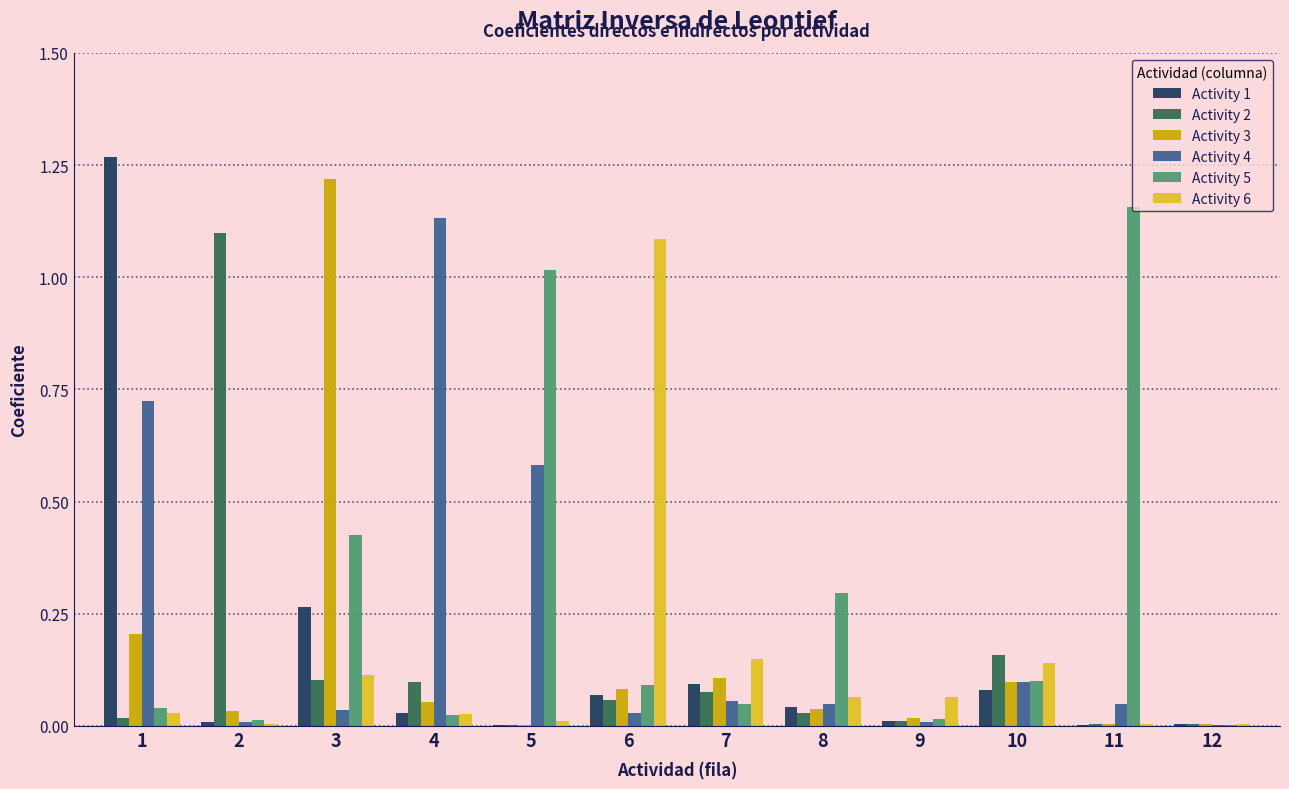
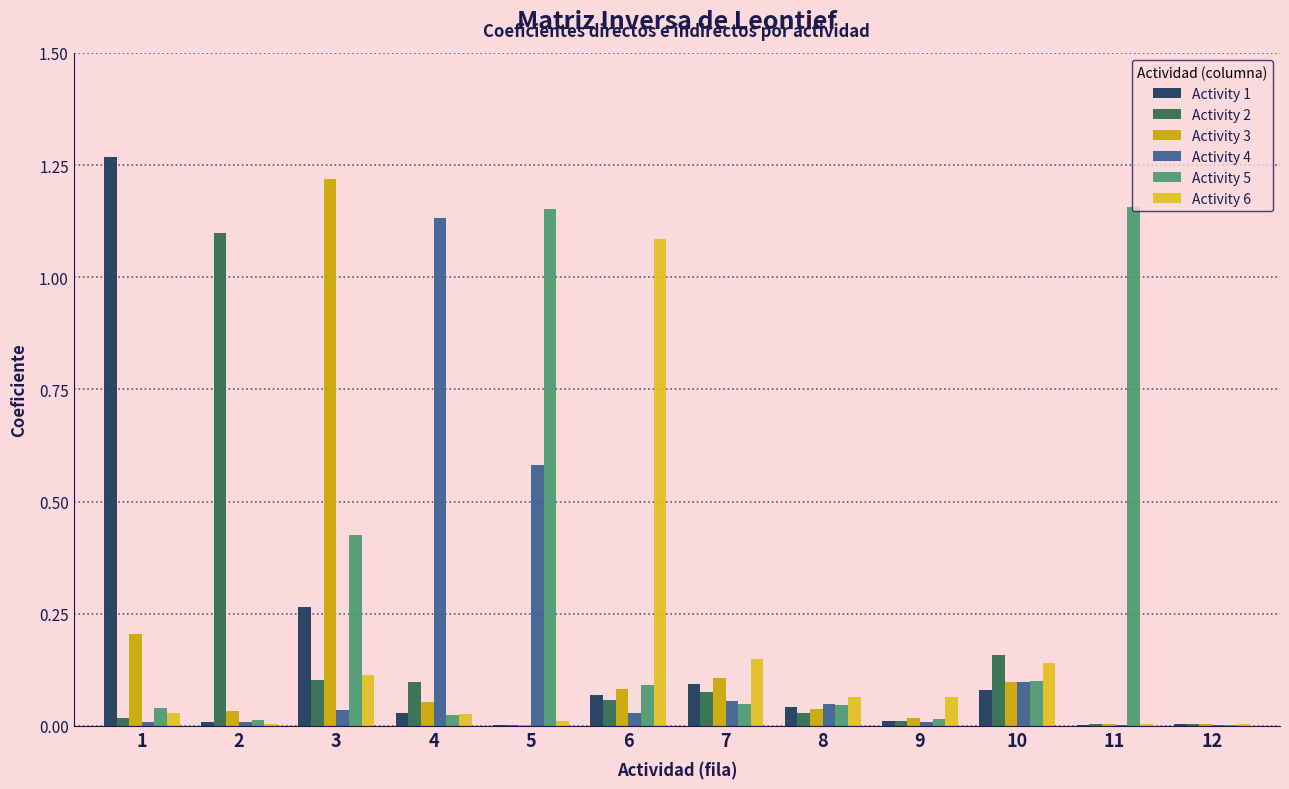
Activity 4, 1: 0.72 -> 0.01
Activity 5, 5: 1.02 -> 1.15
Activity 5, 8: 0.30 -> 0.05
Activity 4, 11: 0.05 -> 0.00
